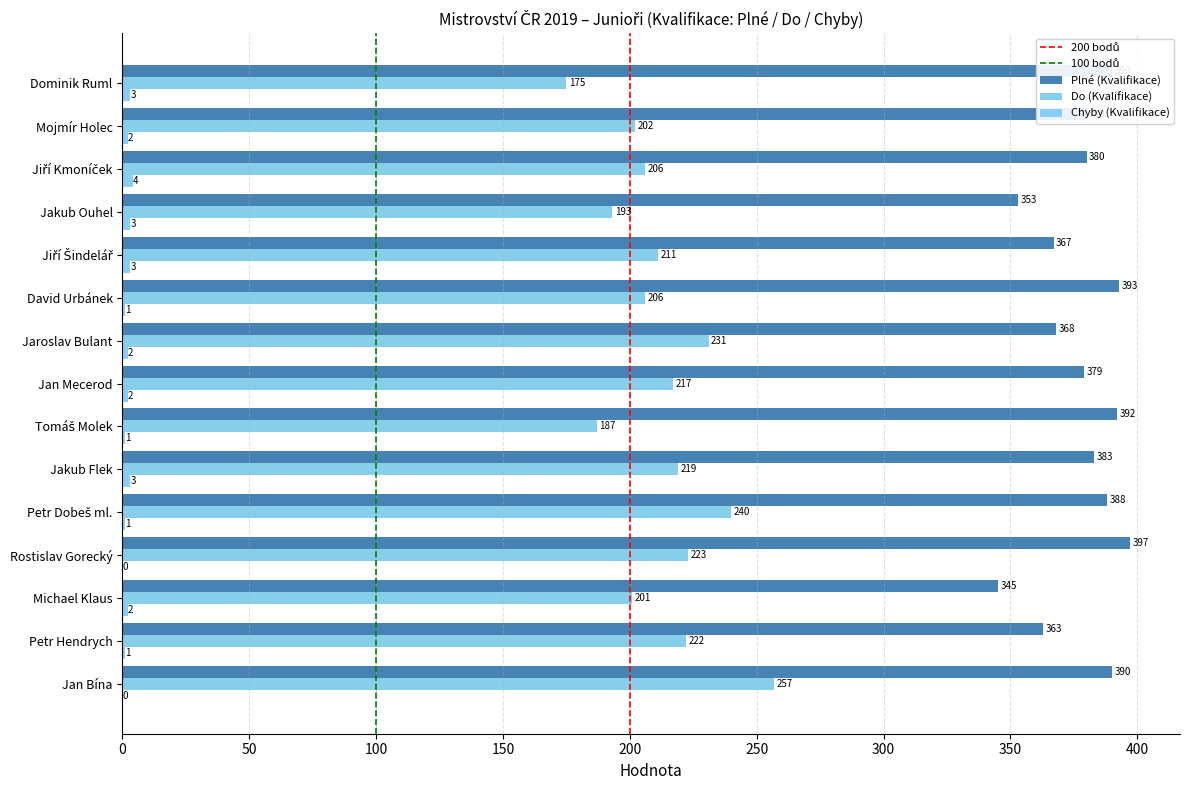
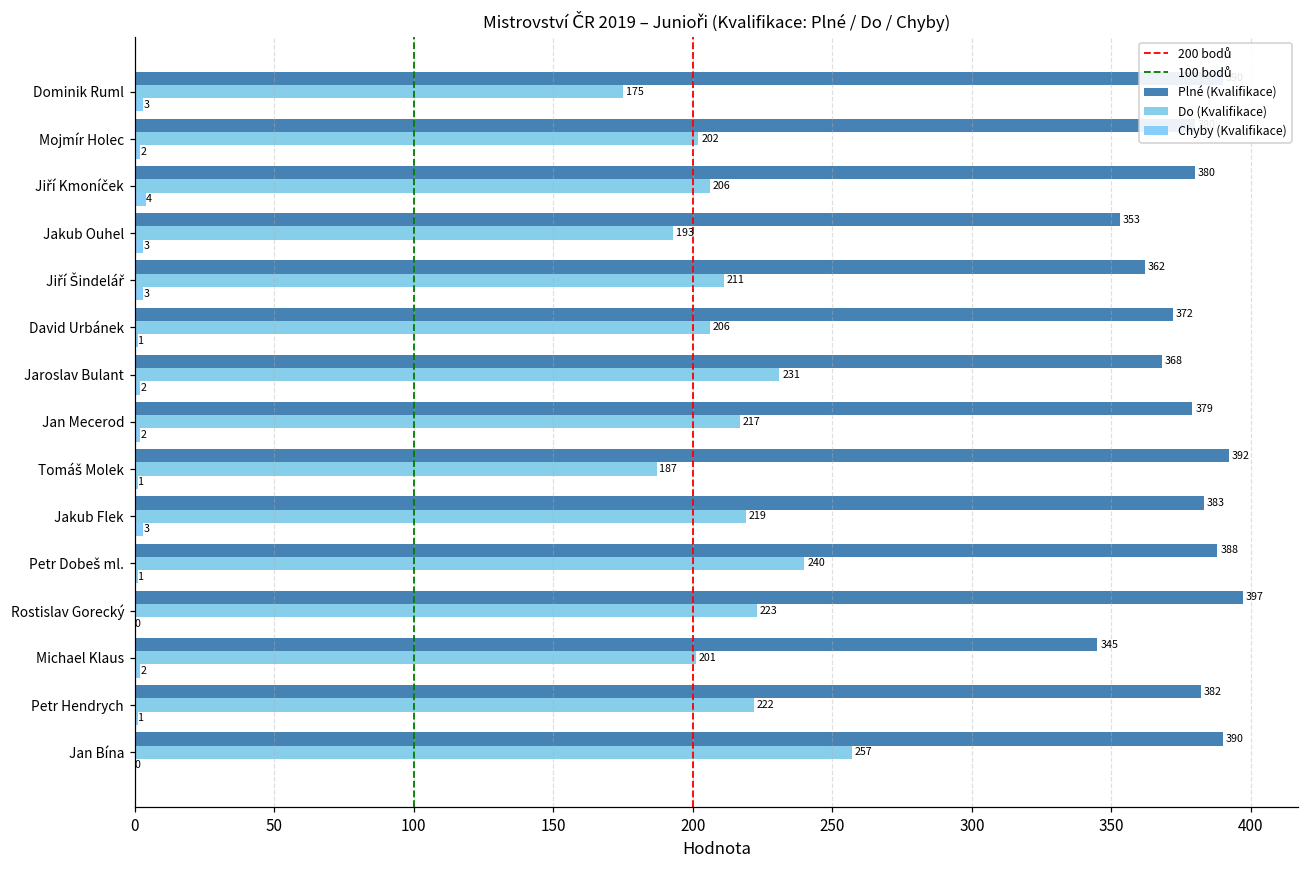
Plné (Kvalifikace), Jiří Šindelář: 367 -> 362
Plné (Kvalifikace), David Urbánek: 393 -> 372
Plné (Kvalifikace), Petr Hendrych: 363 -> 382
